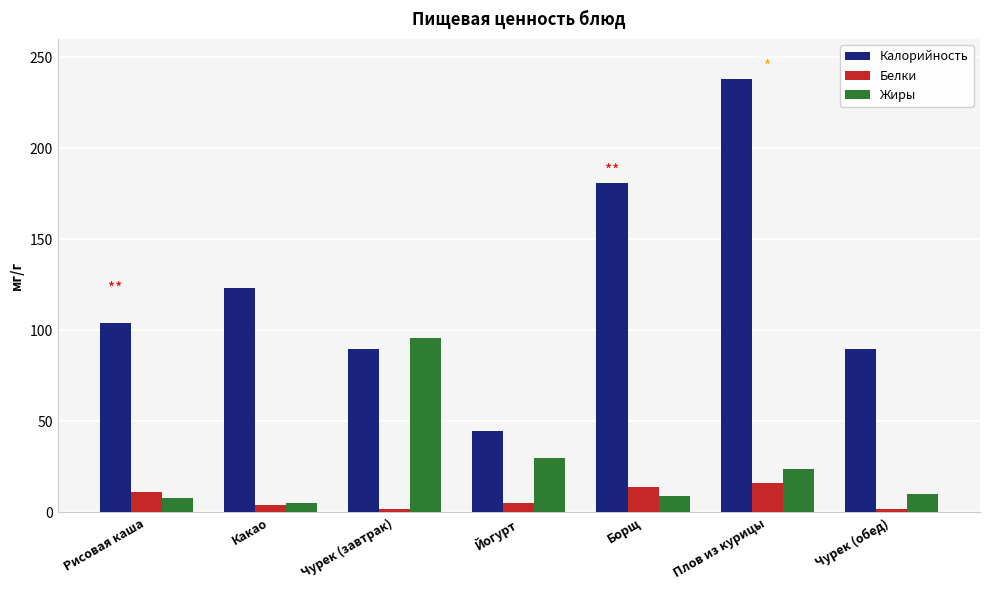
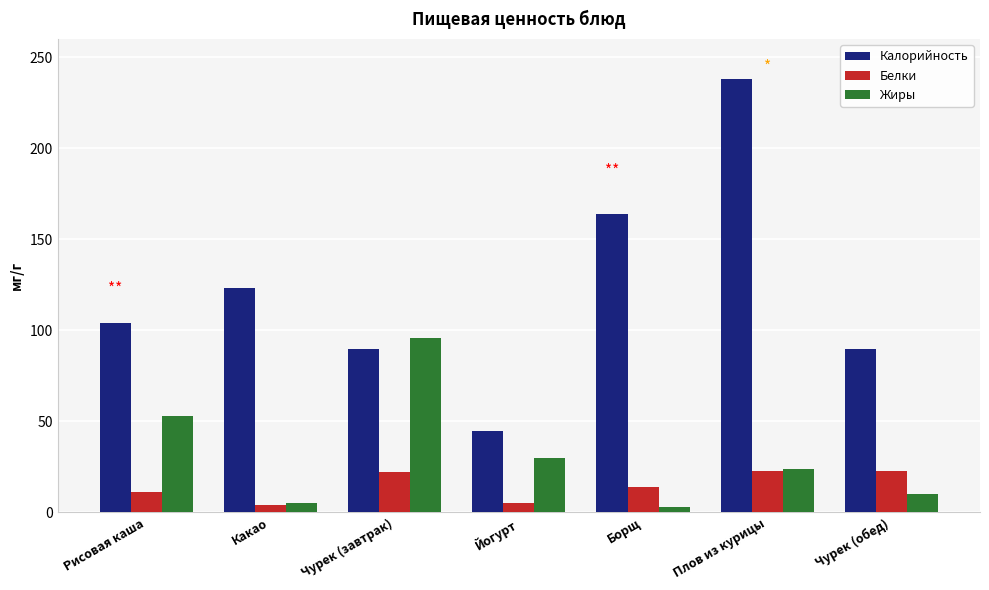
Жиры, Рисовая каша: 8 -> 53
Белки, Чурек (завтрак): 2 -> 22
Калорийность, Борщ: 181 -> 164
Жиры, Борщ: 9 -> 3
Белки, Плов из курицы: 16 -> 23
Белки, Чурек (обед): 2 -> 23
